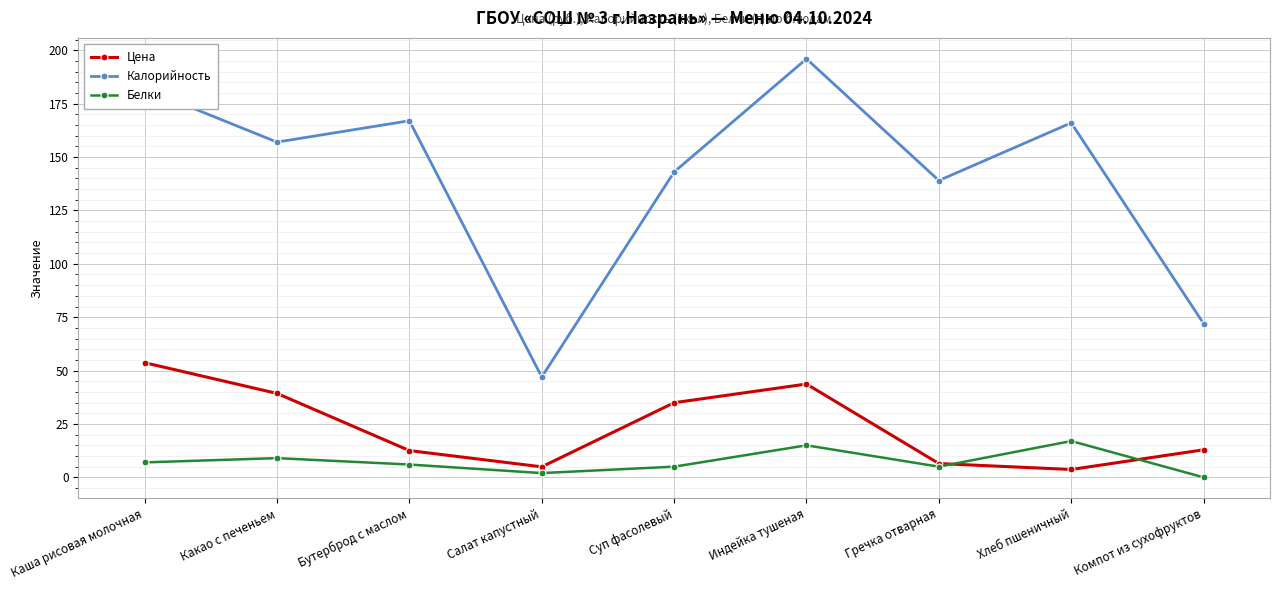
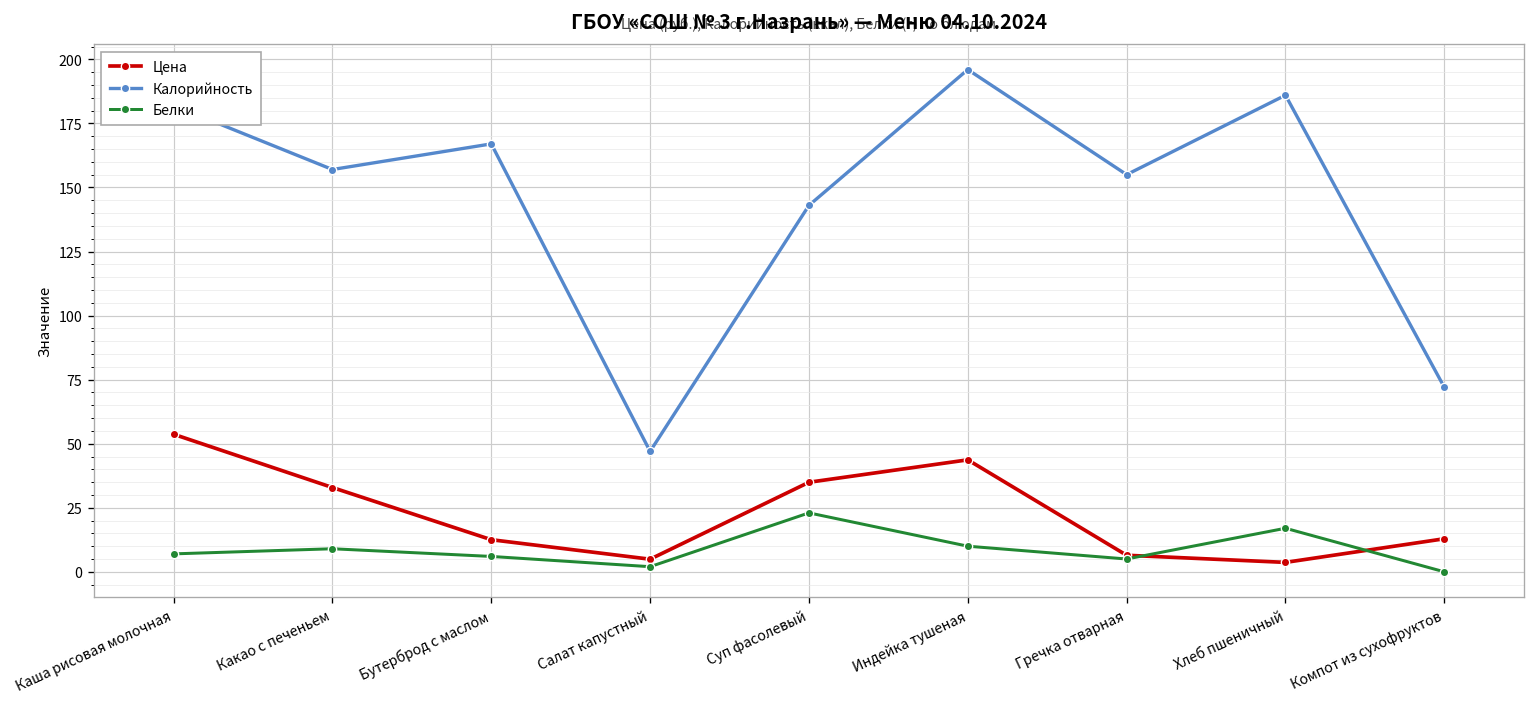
Цена, Какао с печеньем: 39 -> 33
Белки, Суп фасолевый: 5 -> 23
Белки, Индейка тушеная: 15 -> 10
Калорийность, Гречка отварная: 139 -> 155
Калорийность, Хлеб пшеничный: 166 -> 186
